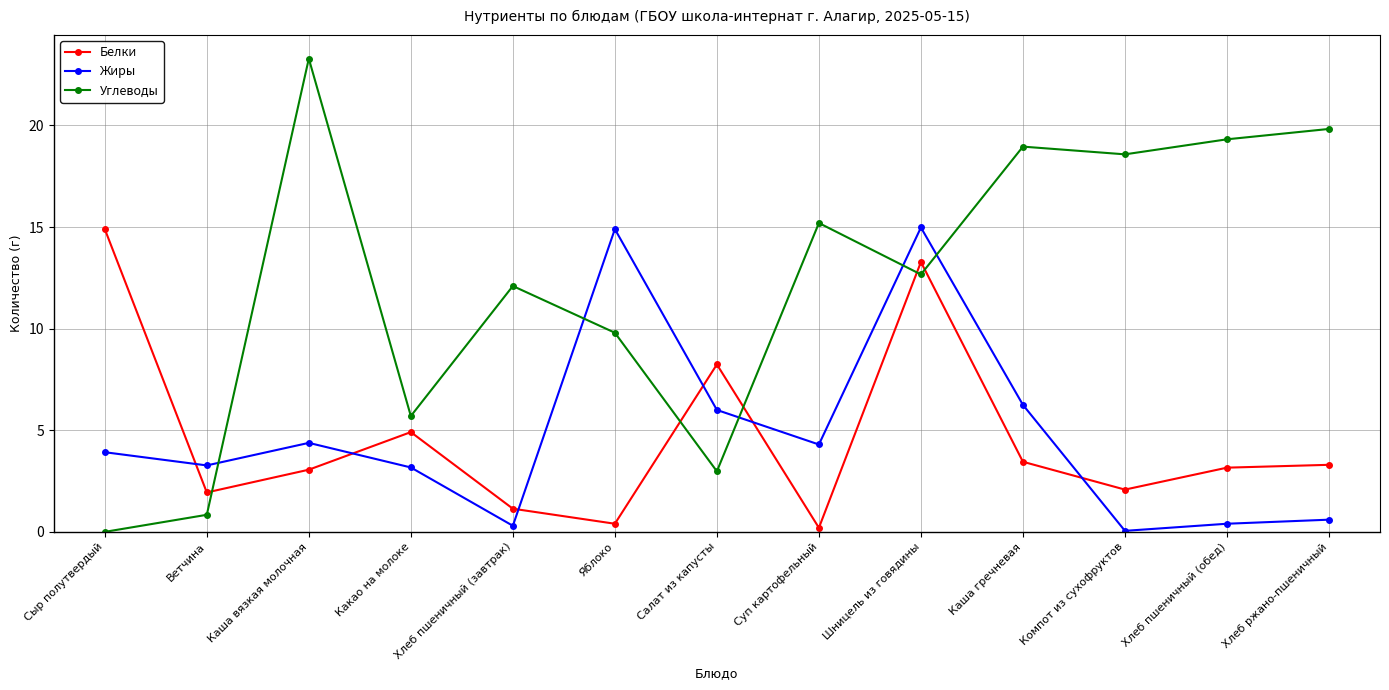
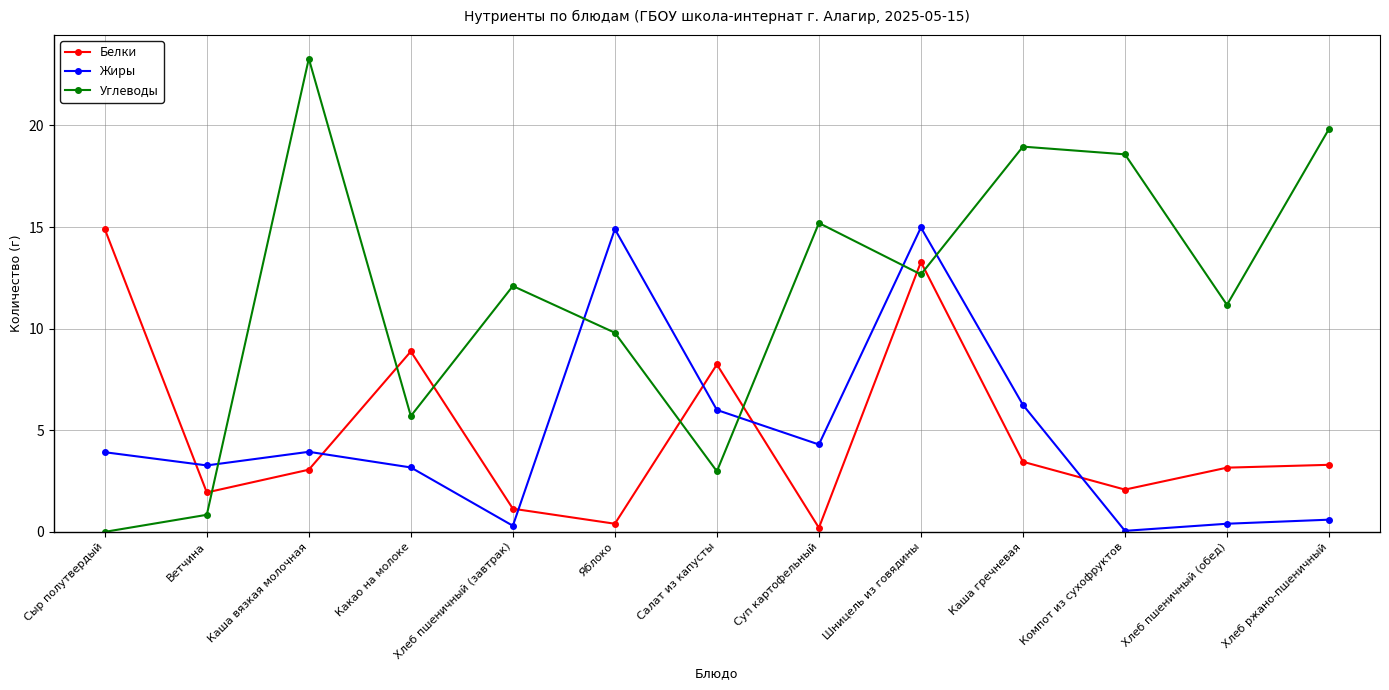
Жиры, Каша вязкая молочная: 4.4 -> 3.9
Белки, Какао на молоке: 4.9 -> 8.9
Углеводы, Хлеб пшеничный (обед): 19.3 -> 11.2
